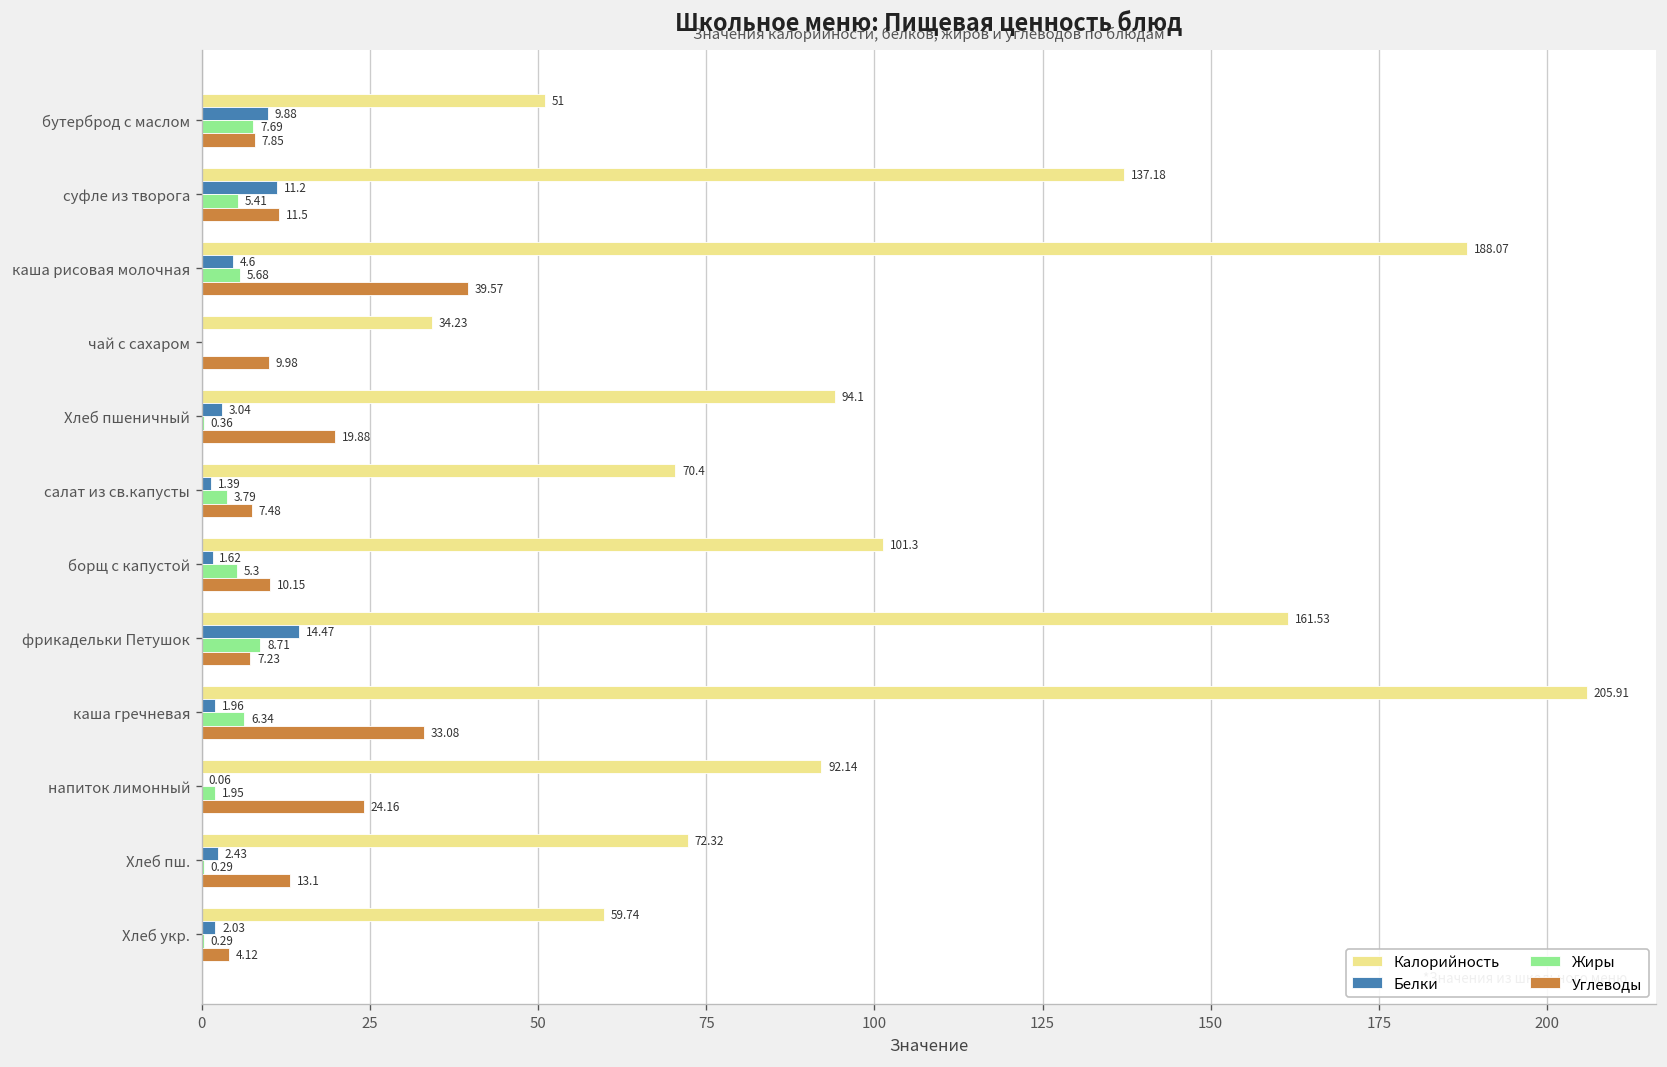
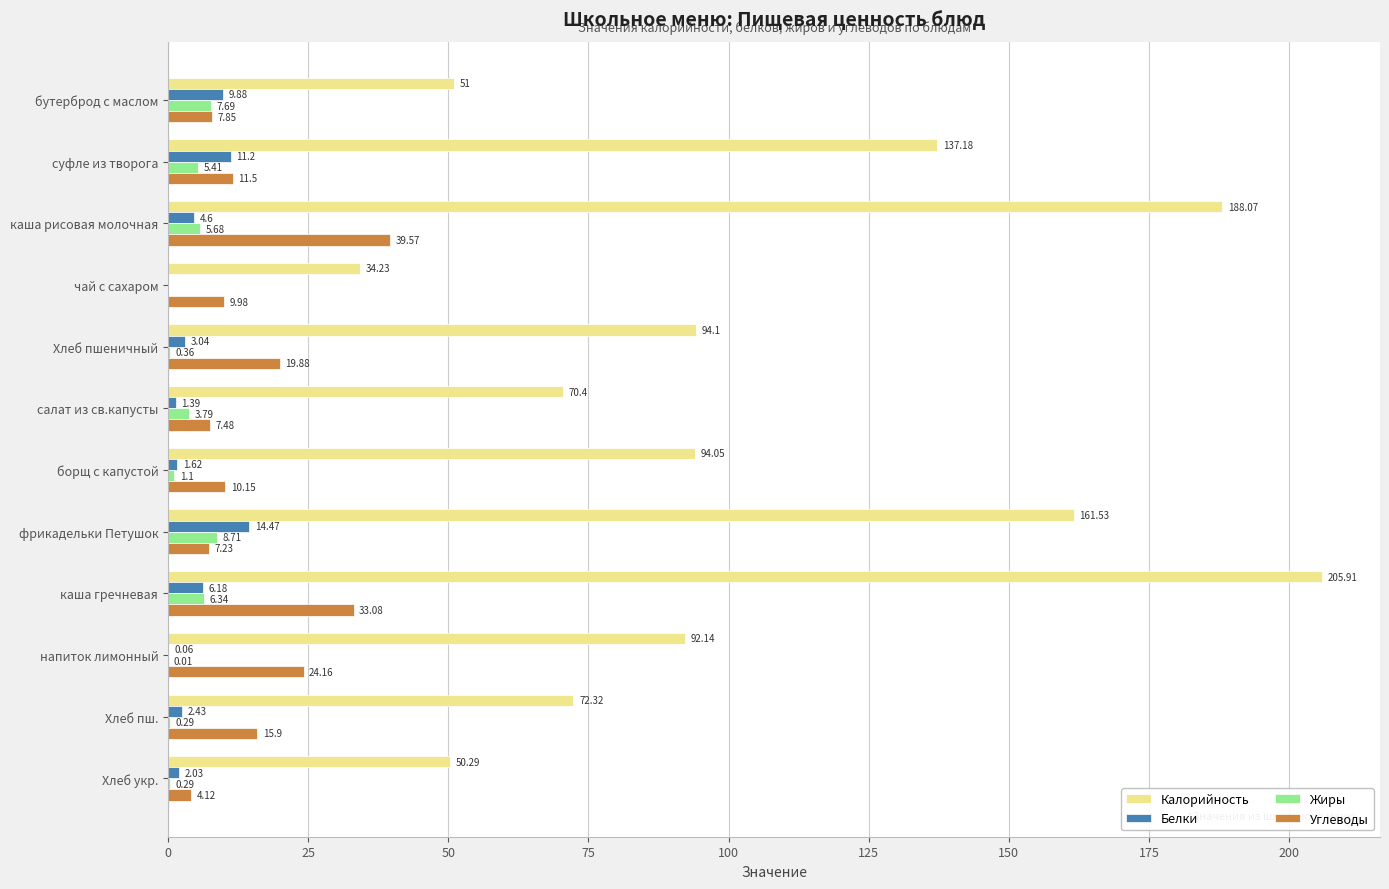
Калорийность, борщ с капустой: 101.3 -> 94.05
Жиры, борщ с капустой: 5.3 -> 1.1
Белки, каша гречневая: 1.96 -> 6.18
Жиры, напиток лимонный: 1.95 -> 0.01
Углеводы, Хлеб пш.: 13.1 -> 15.9
Калорийность, Хлеб укр.: 59.74 -> 50.29
